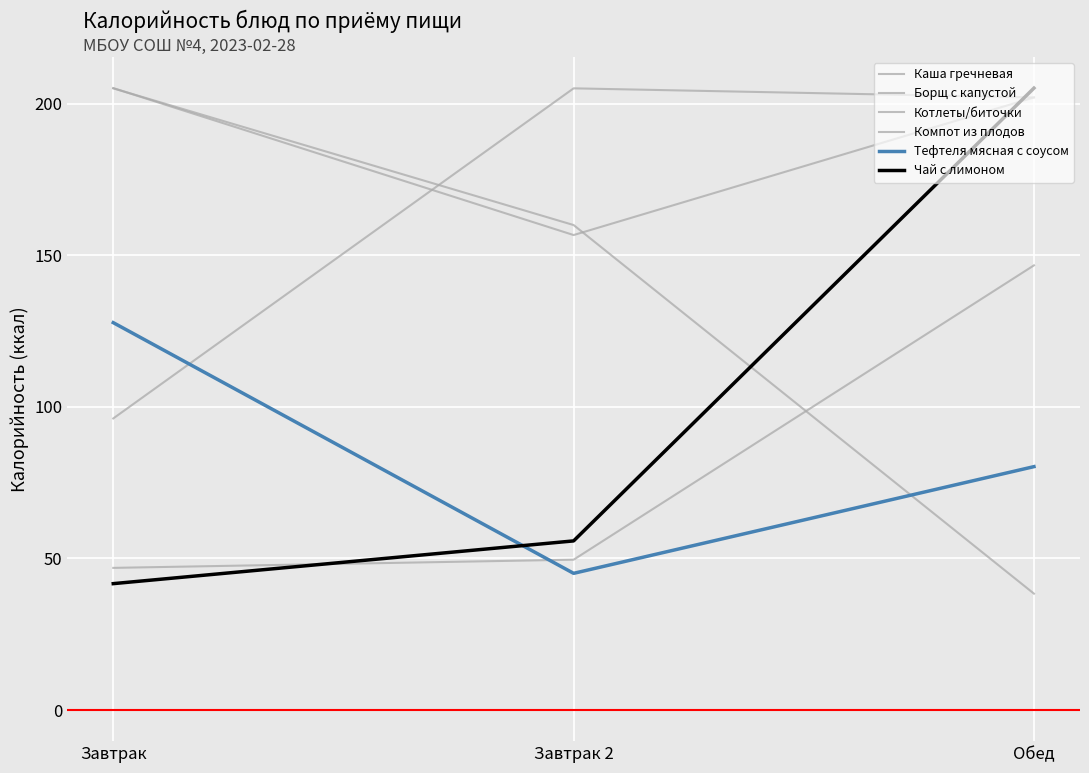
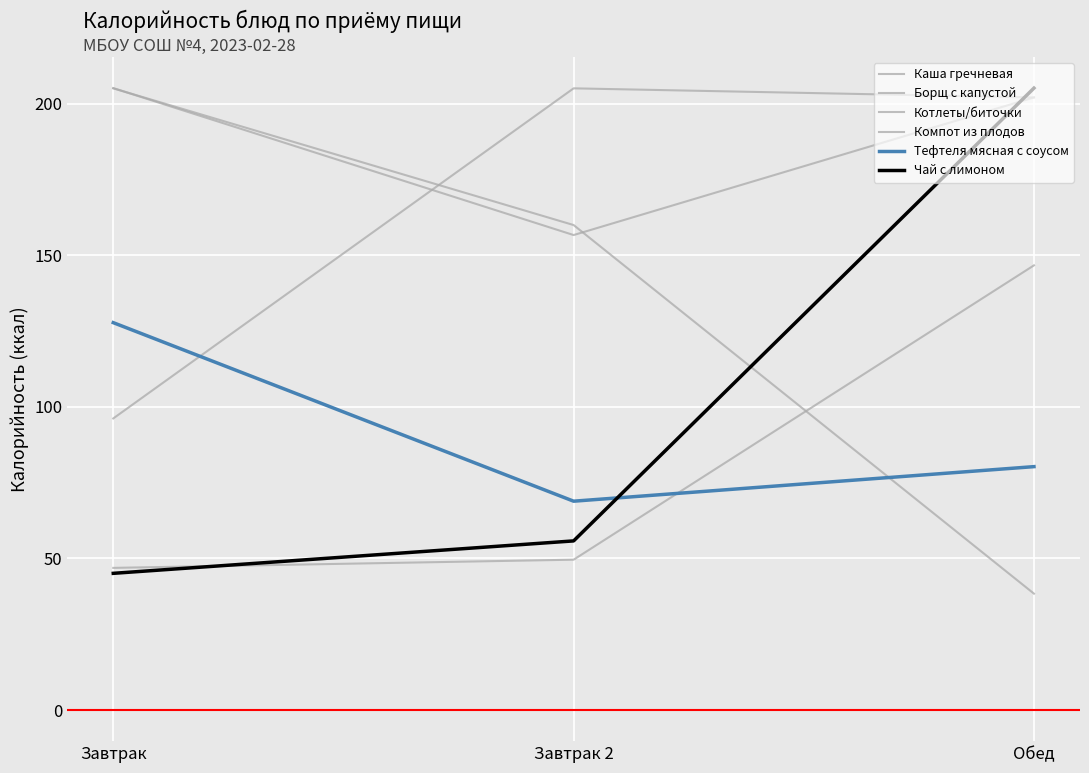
Чай с лимоном, Завтрак: 42 -> 45
Тефтеля мясная с соусом, Завтрак 2: 45 -> 69
